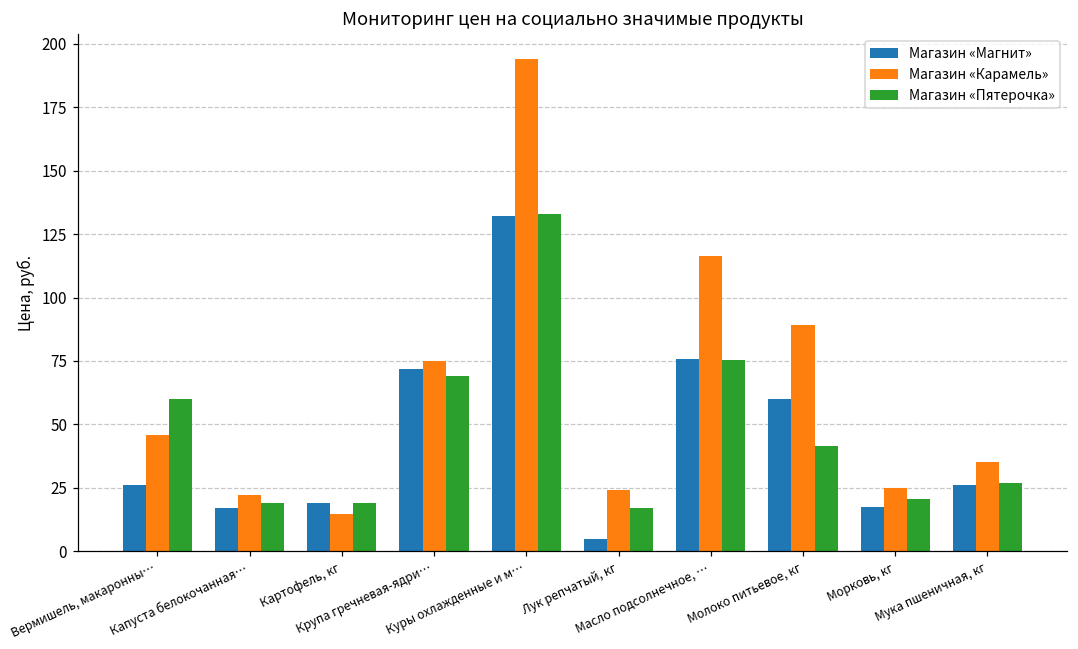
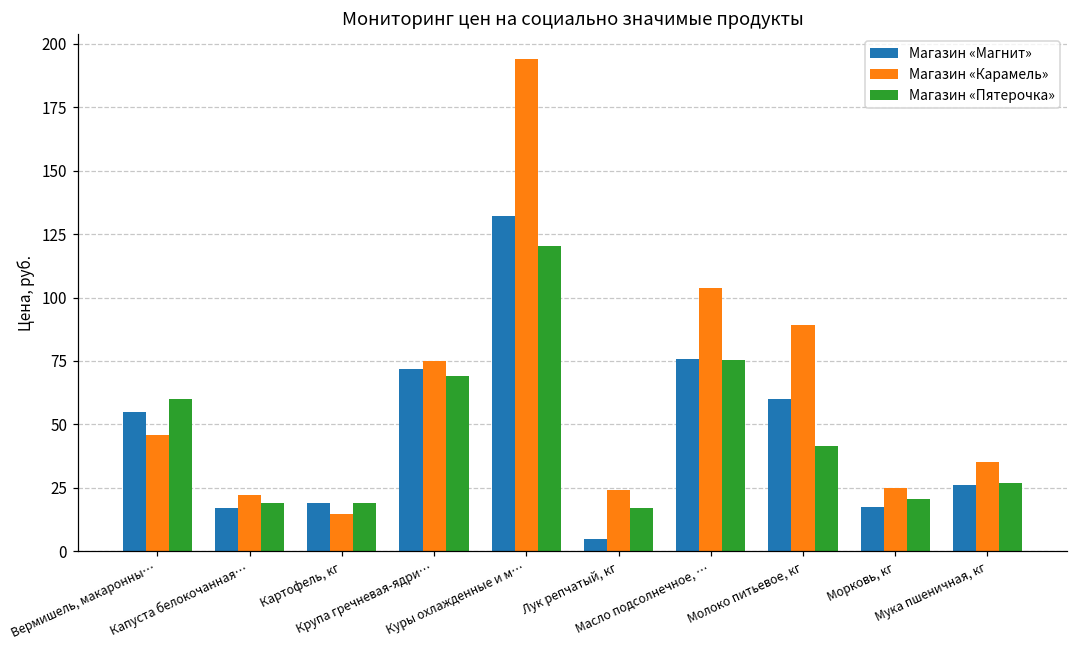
Магазин «Магнит», Вермишель, макаронны…: 26 -> 55
Магазин «Пятерочка», Куры охлажденные и м…: 133 -> 120
Магазин «Карамель», Масло подсолнечное, …: 117 -> 104
